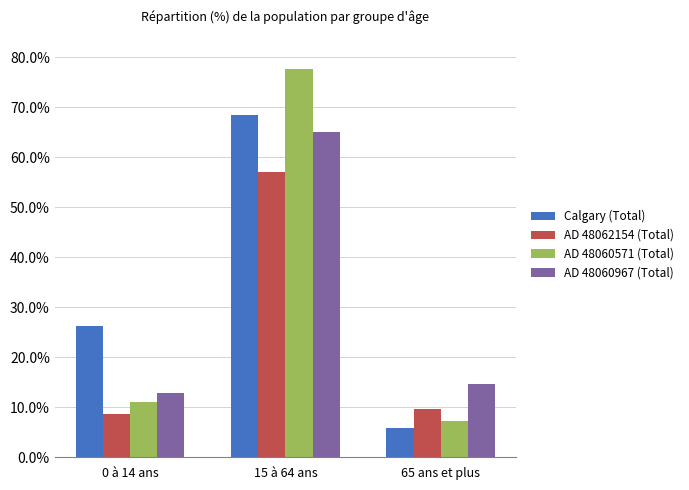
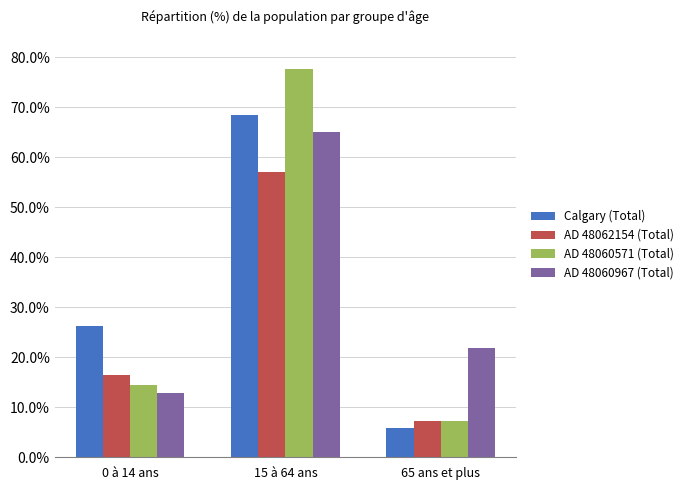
AD 48062154 (Total), 0 à 14 ans: 9% -> 16%
AD 48060571 (Total), 0 à 14 ans: 11% -> 15%
AD 48062154 (Total), 65 ans et plus: 10% -> 7%
AD 48060967 (Total), 65 ans et plus: 15% -> 22%
